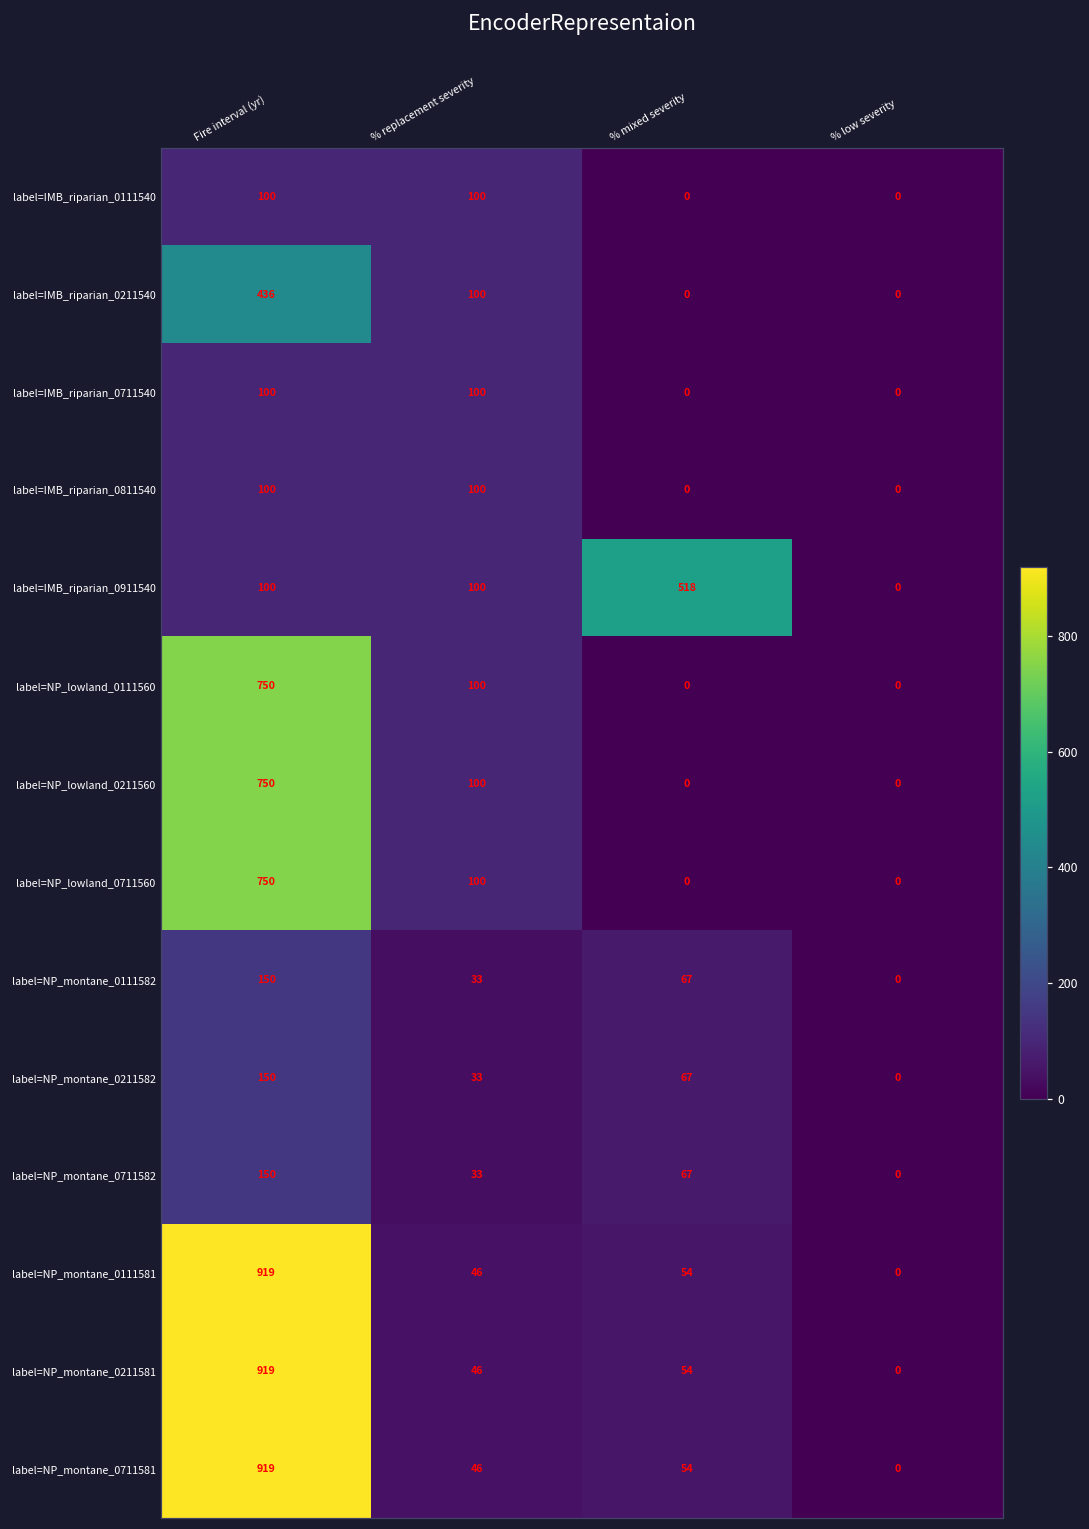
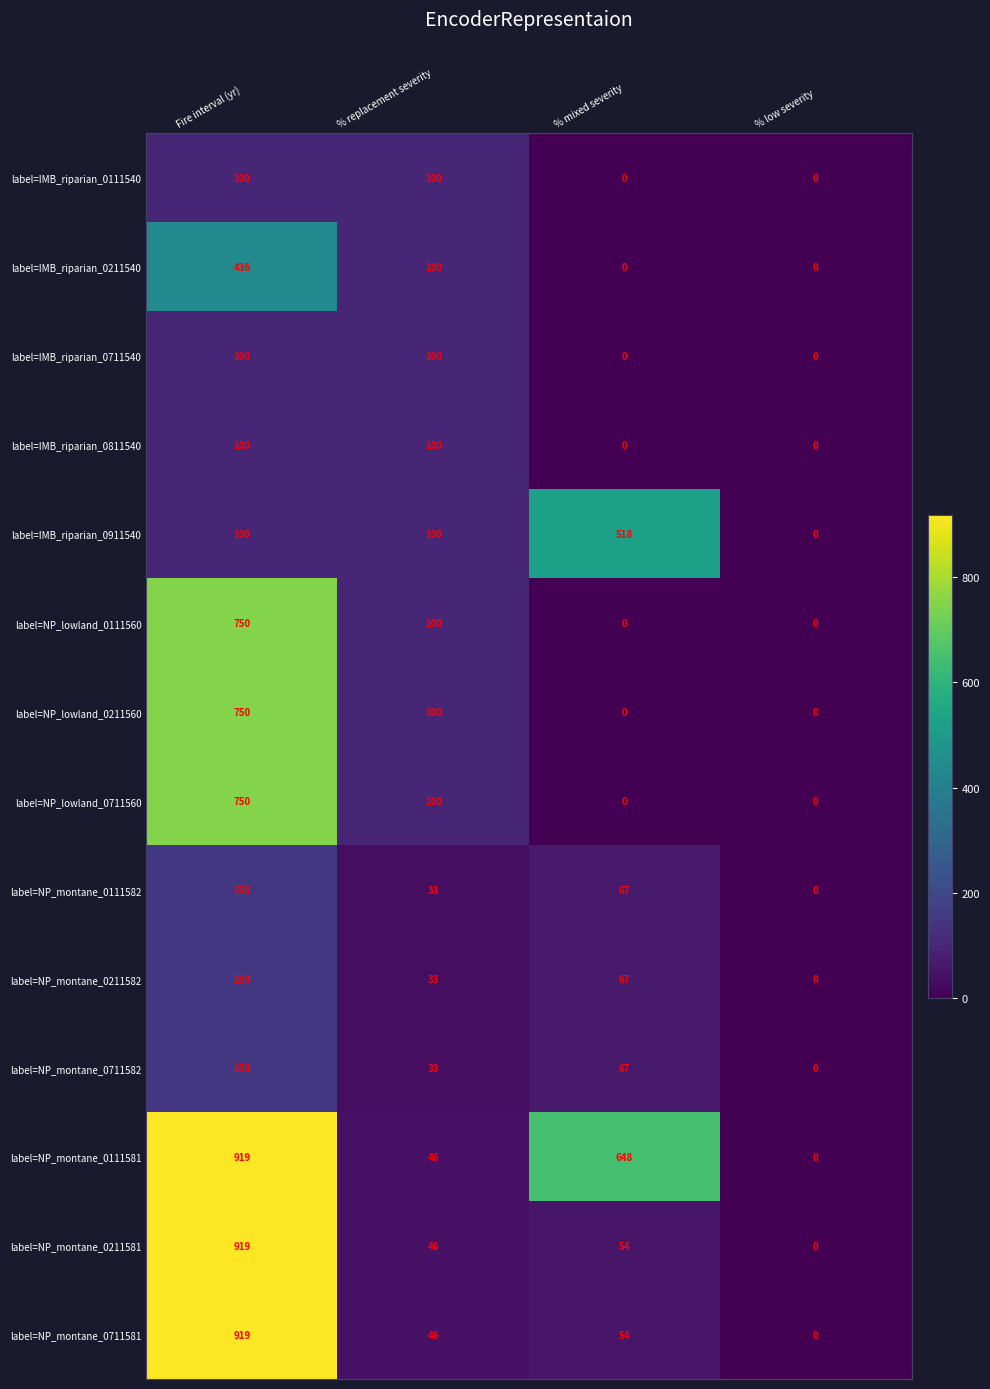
label=NP_montane_0111581, % mixed severity: 54 -> 648
